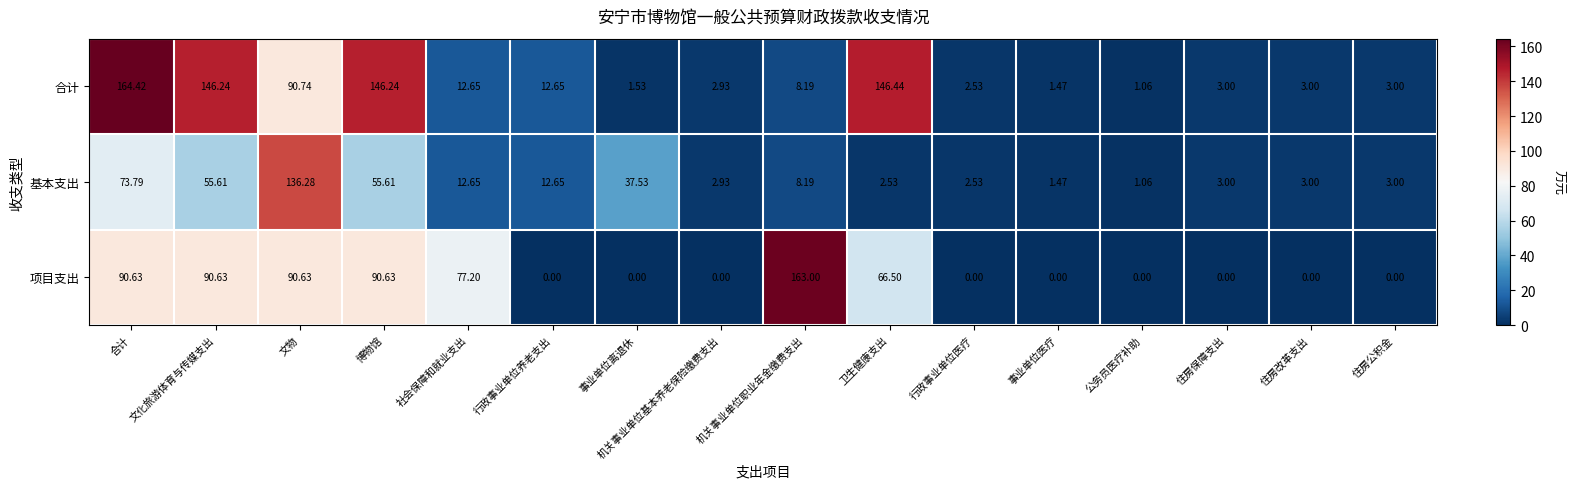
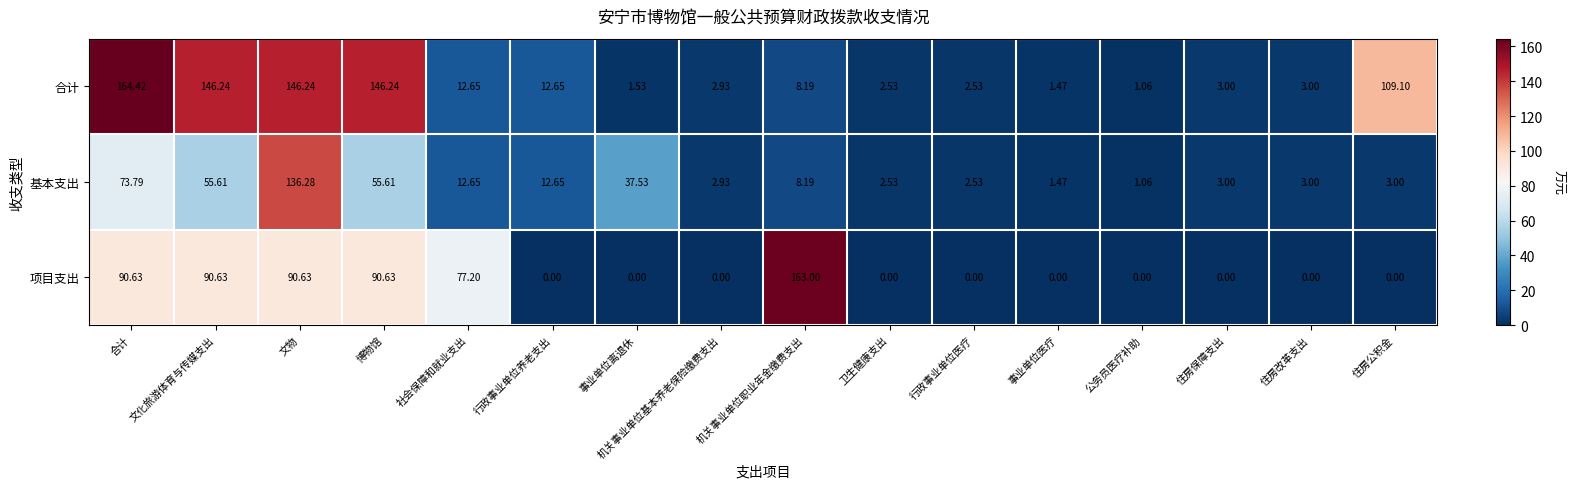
合计, 文物: 90.74 -> 146.24
合计, 卫生健康支出: 146.44 -> 2.53
合计, 住房公积金: 3.00 -> 109.10
项目支出, 卫生健康支出: 66.50 -> 0.00
